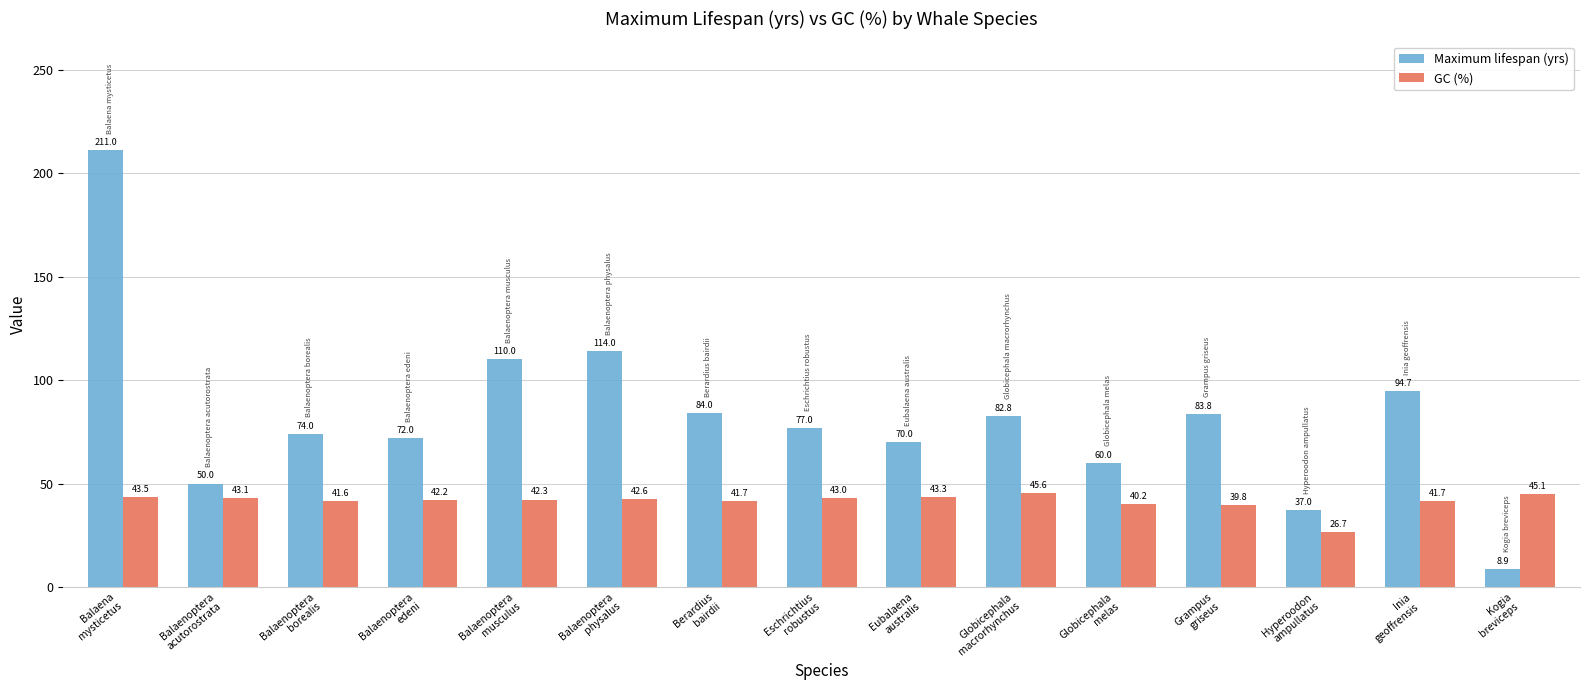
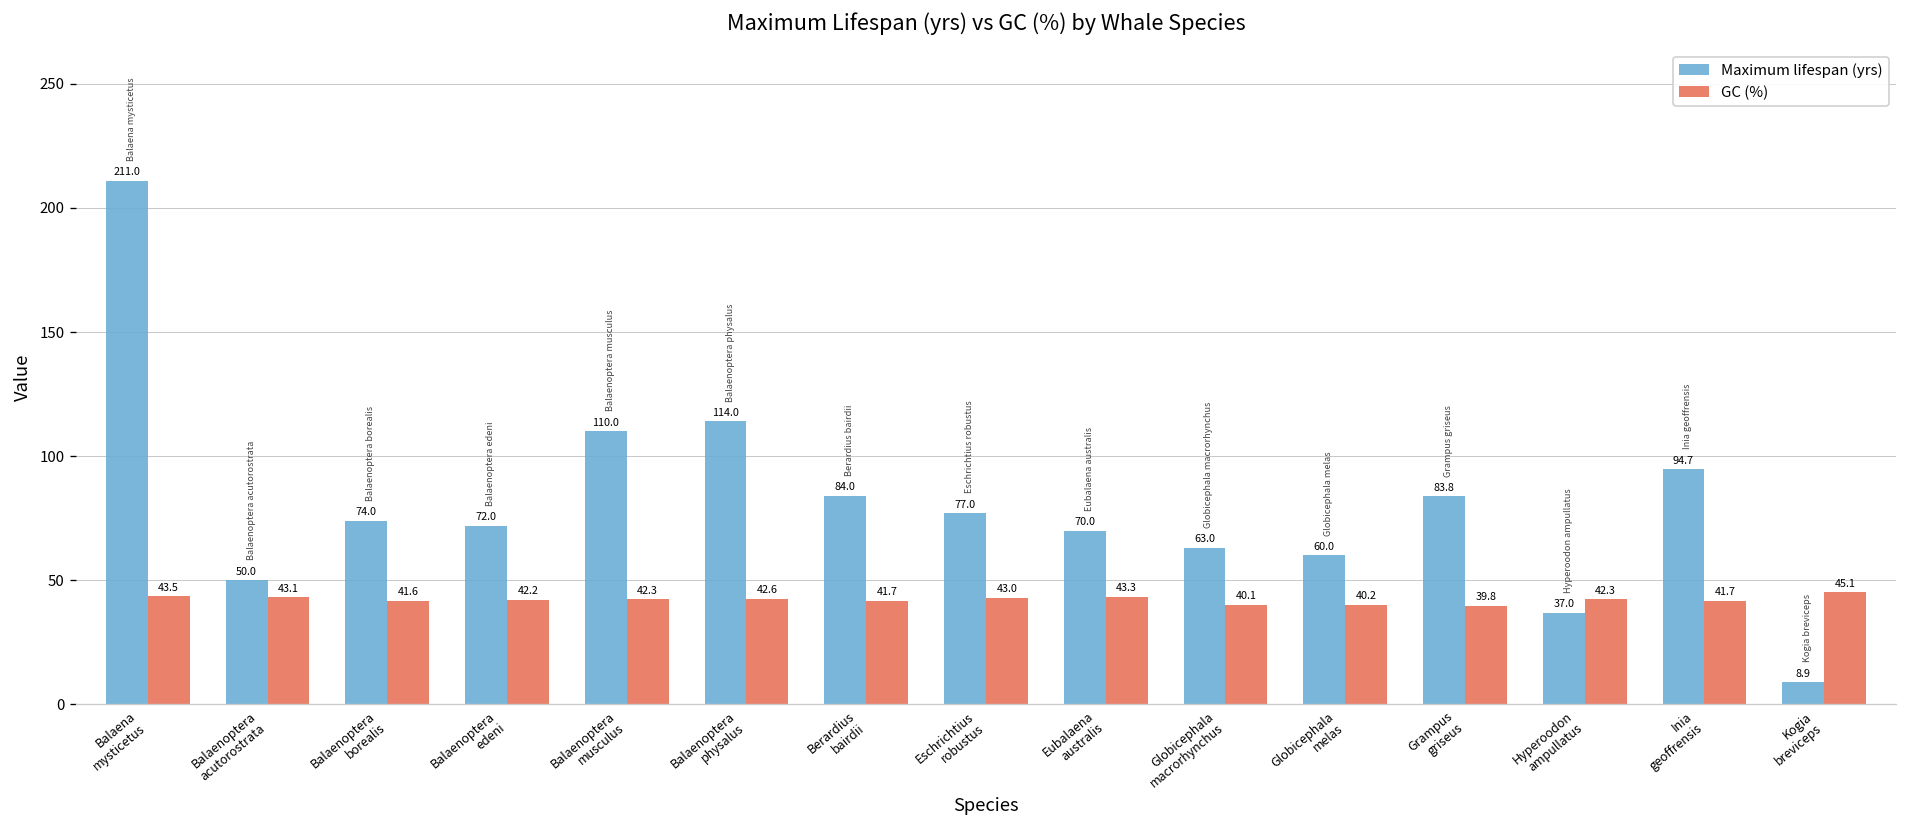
Maximum lifespan (yrs), Globicephala macrorhynchus: 82.8 -> 63.0
GC (%), Globicephala macrorhynchus: 45.6 -> 40.1
GC (%), Hyperoodon ampullatus: 26.7 -> 42.3
